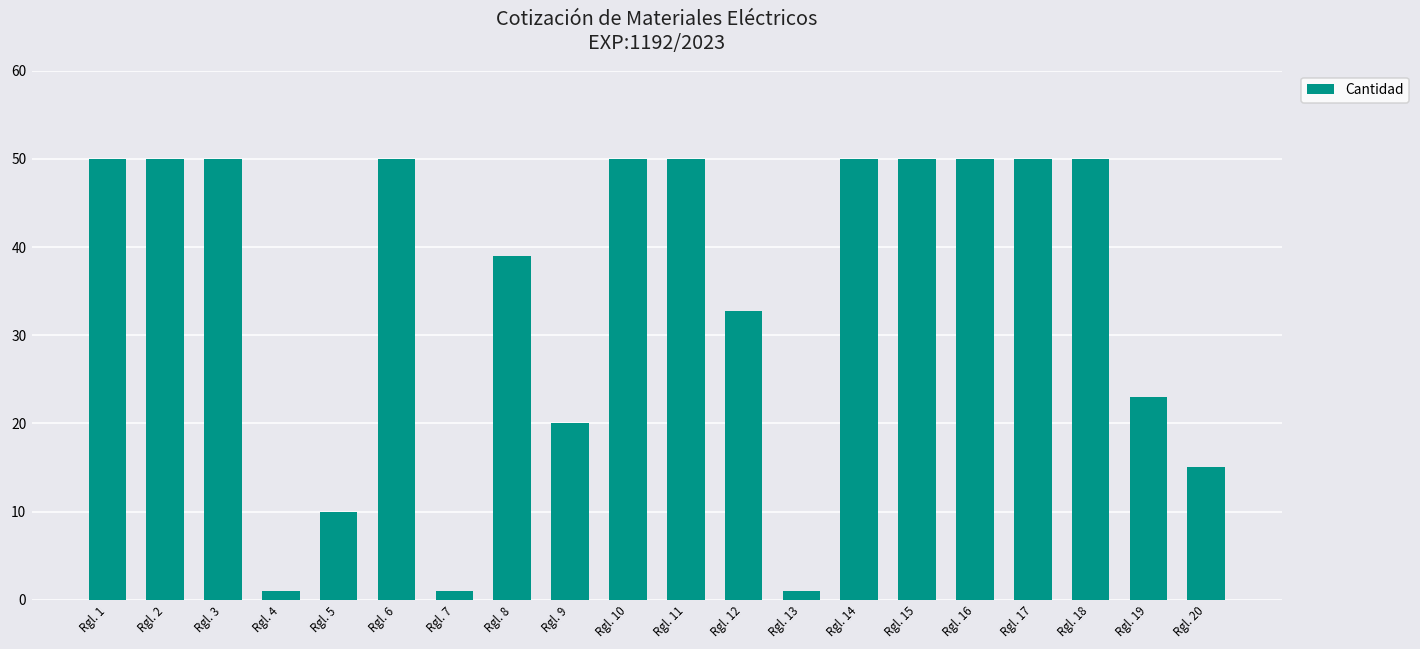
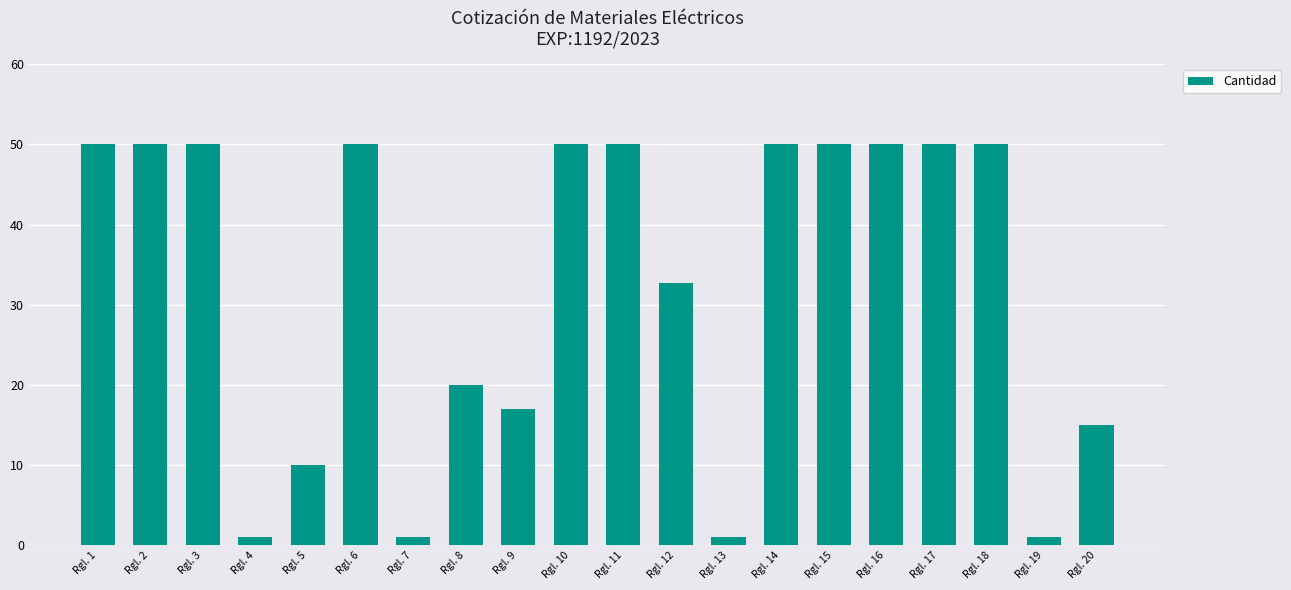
Rgl. 8: 39 -> 20
Rgl. 9: 20 -> 17
Rgl. 19: 23 -> 1
